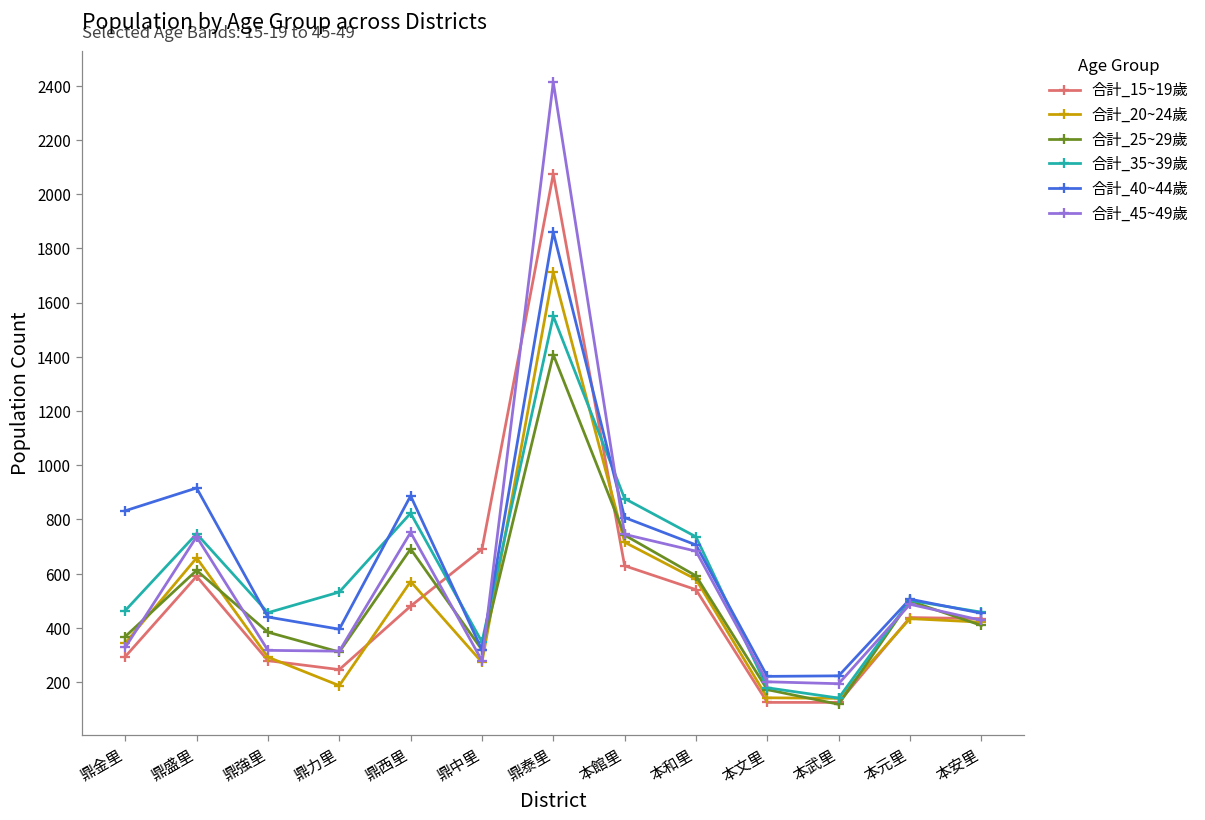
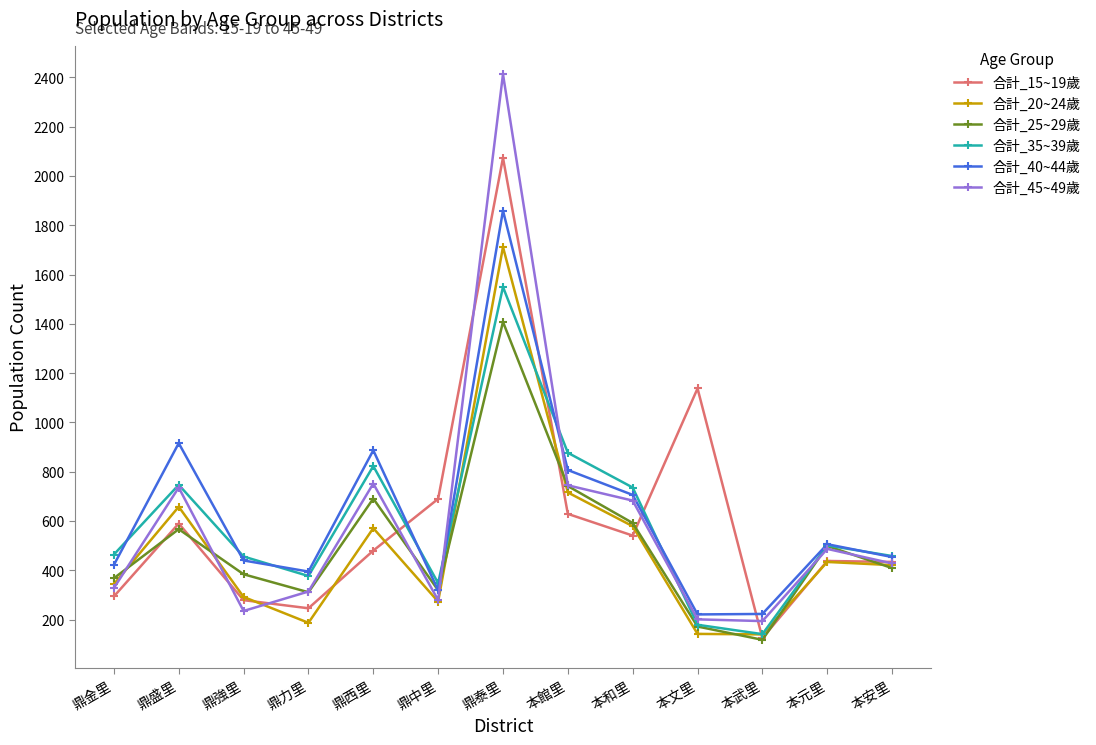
合計_40~44歲, 鼎金里: 830 -> 420
合計_25~29歲, 鼎盛里: 610 -> 570
合計_45~49歲, 鼎強里: 320 -> 240
合計_35~39歲, 鼎力里: 530 -> 380
合計_15~19歲, 本文里: 130 -> 1140
